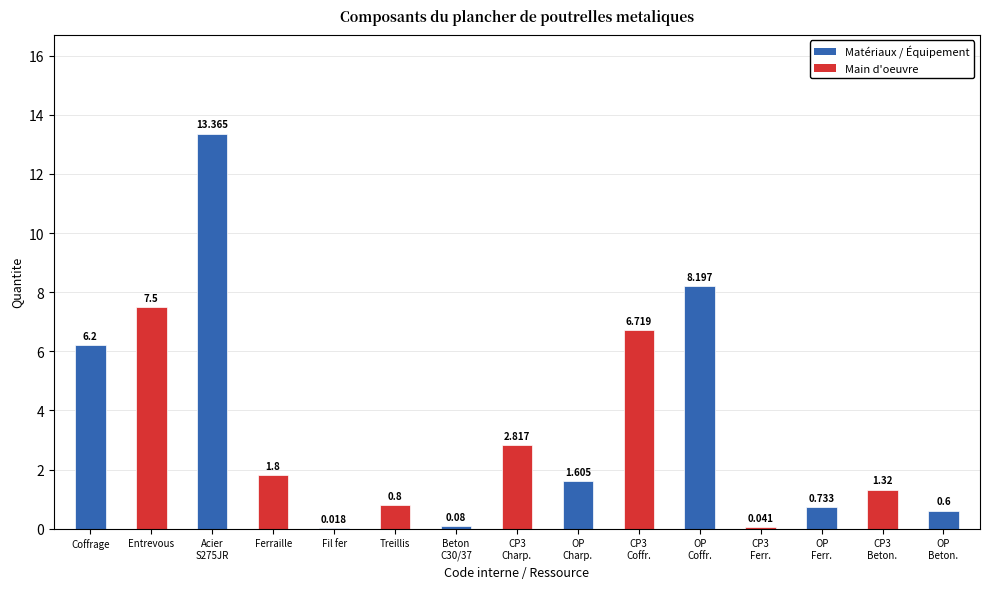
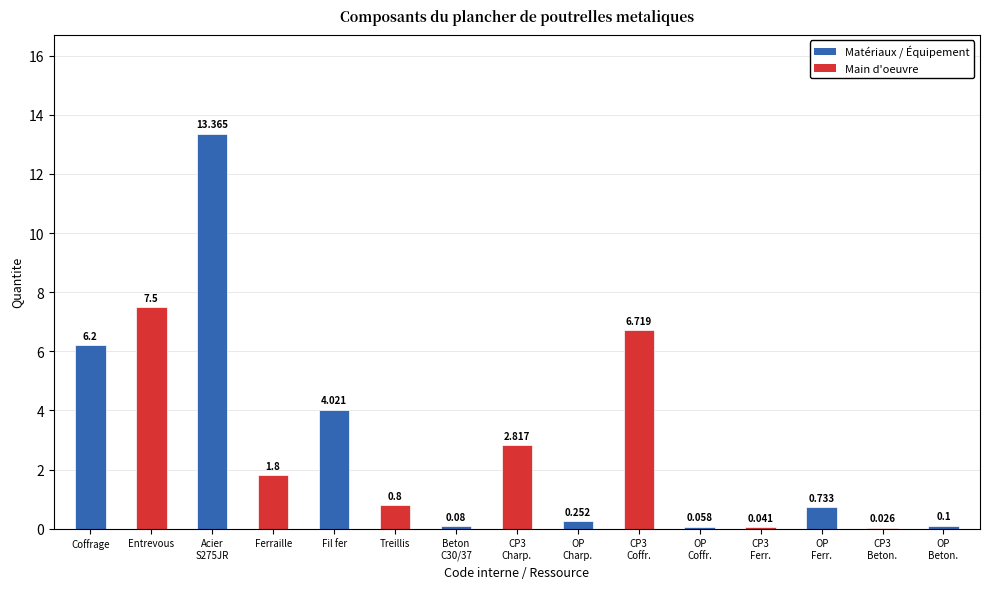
Fil fer: 0.018 -> 4.021
OP Charp.: 1.605 -> 0.252
OP Coffr.: 8.197 -> 0.058
CP3 Beton.: 1.32 -> 0.026
OP Beton.: 0.6 -> 0.1
